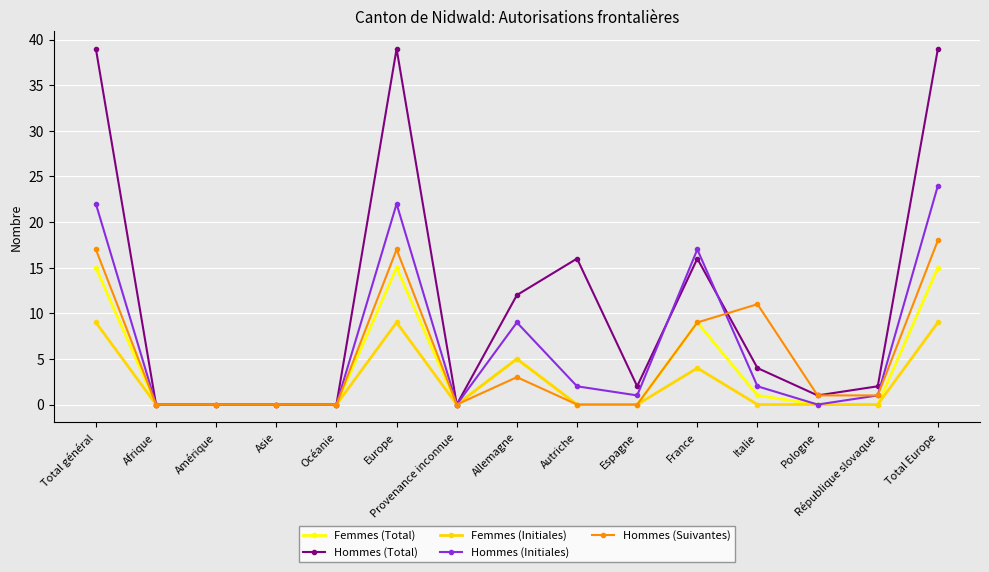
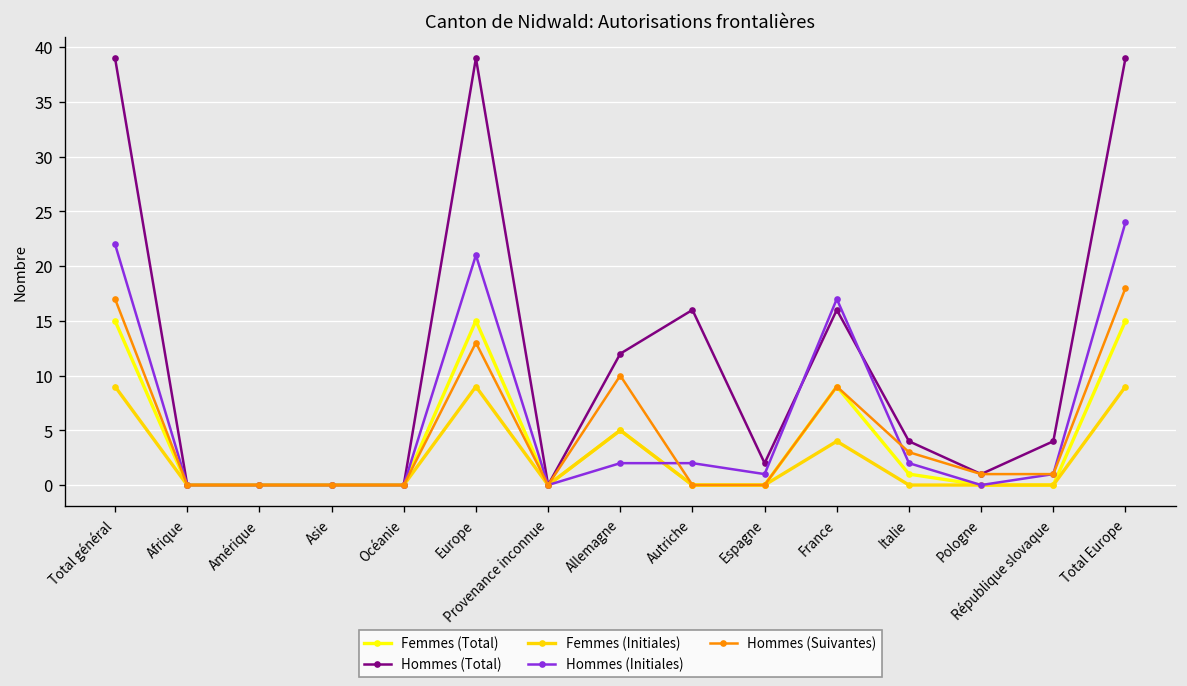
Hommes (Initiales), Europe: 22 -> 21
Hommes (Suivantes), Europe: 17 -> 13
Hommes (Initiales), Allemagne: 9 -> 2
Hommes (Suivantes), Allemagne: 3 -> 10
Hommes (Suivantes), Italie: 11 -> 3
Hommes (Total), République slovaque: 2 -> 4
